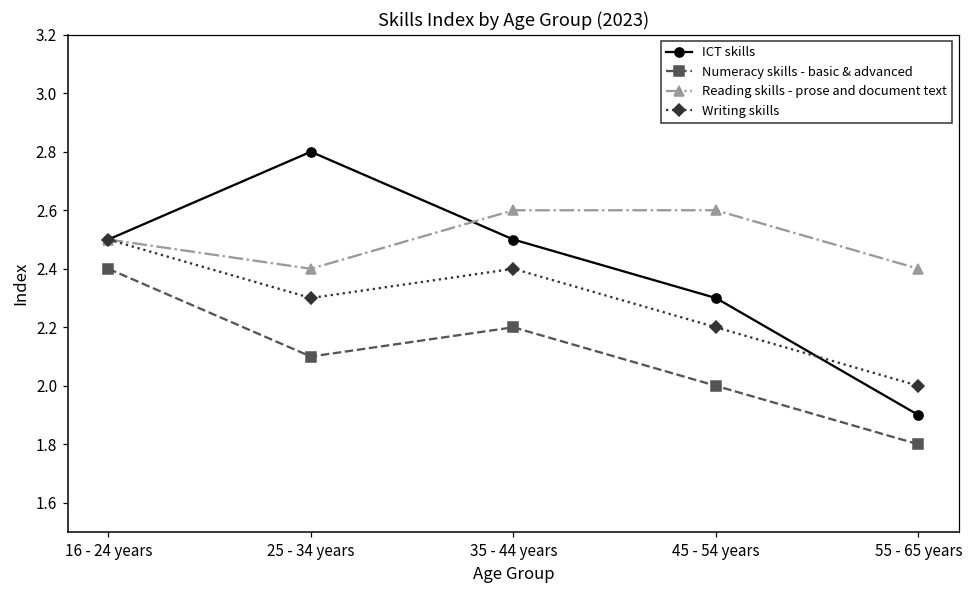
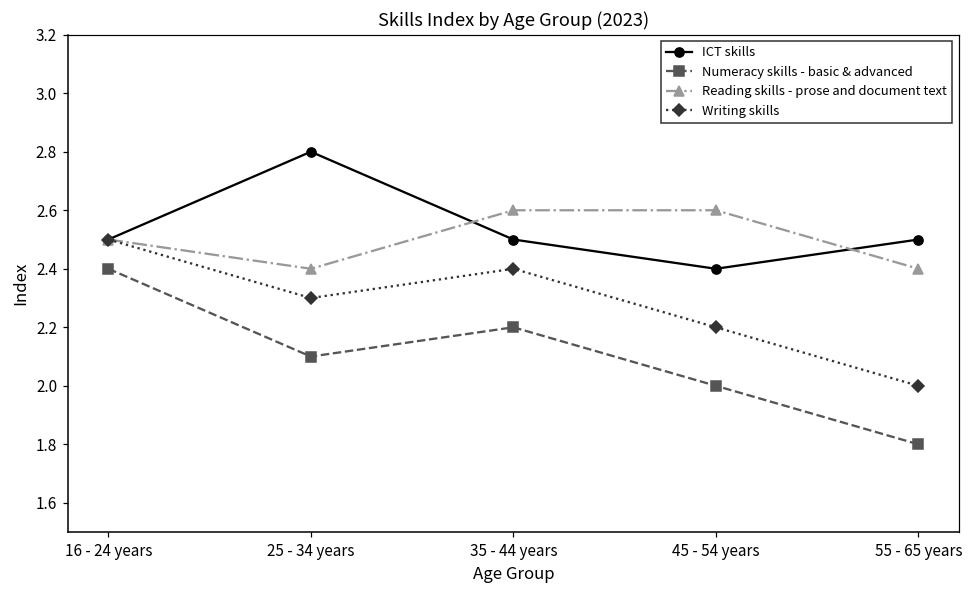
ICT skills, 45 - 54 years: 2.3 -> 2.4
ICT skills, 55 - 65 years: 1.9 -> 2.5
